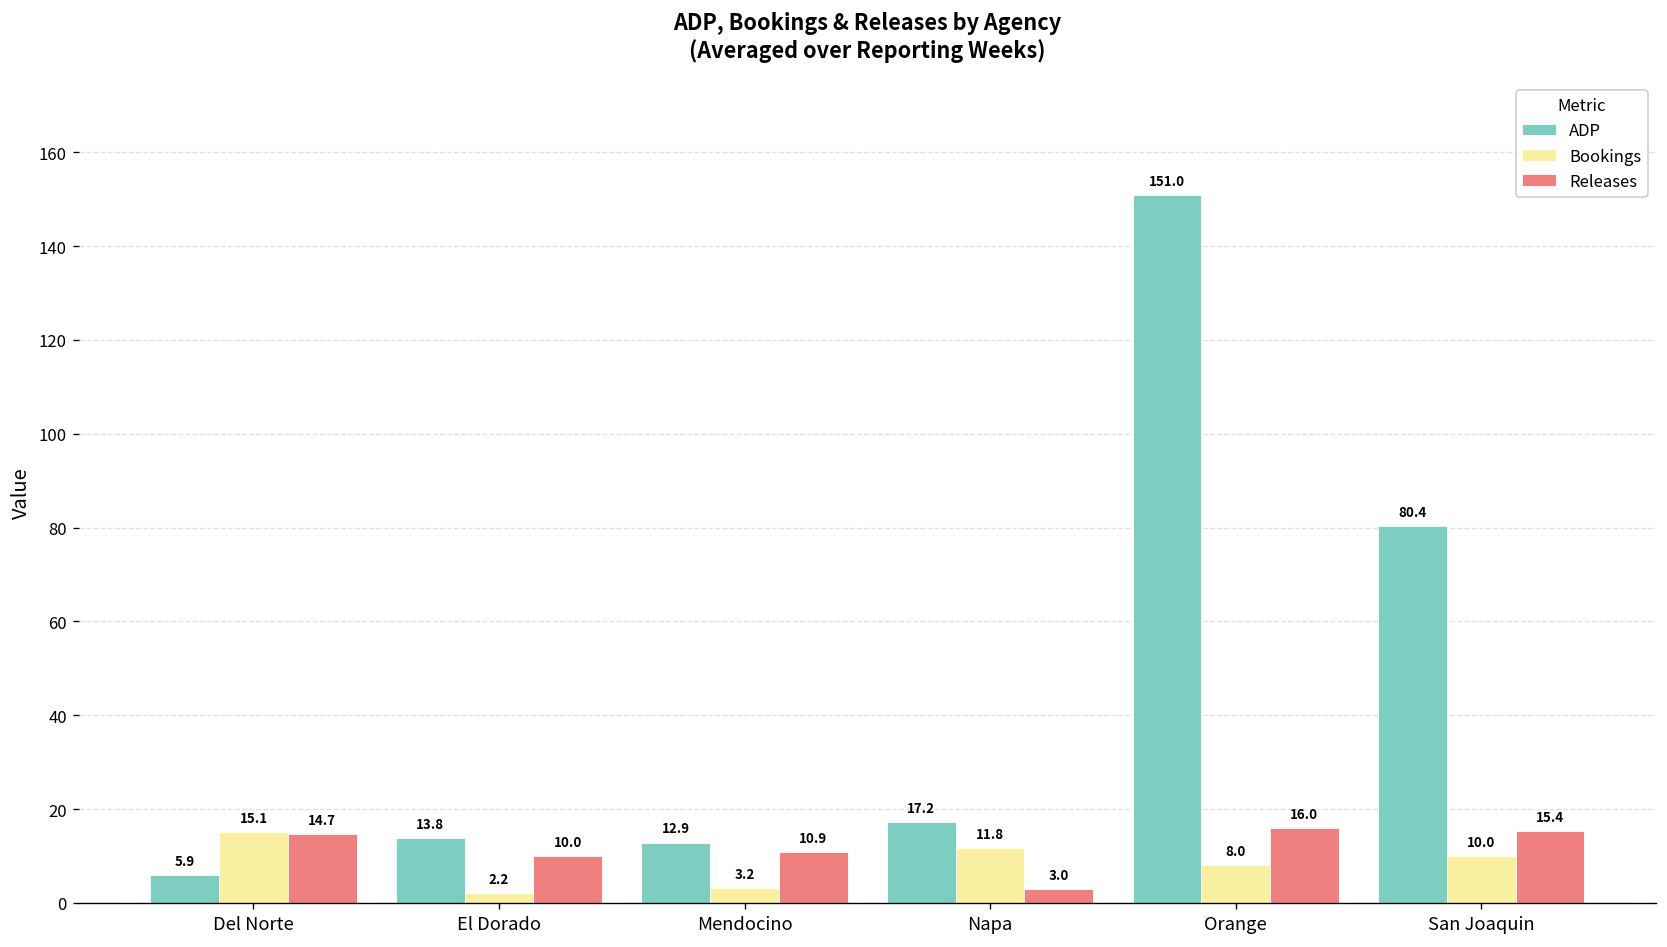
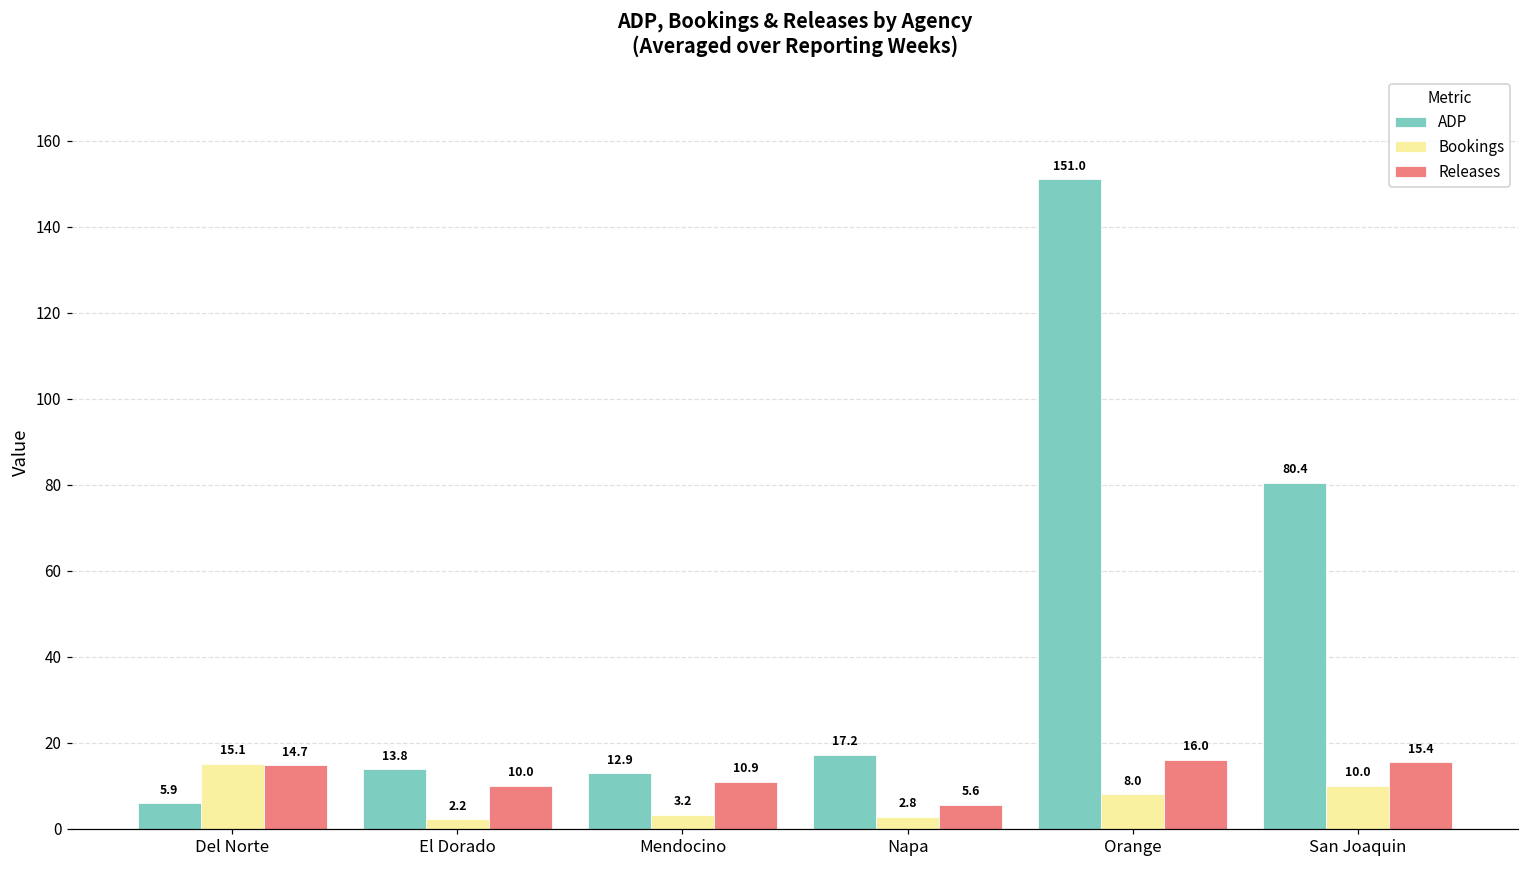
Bookings, Napa: 11.8 -> 2.8
Releases, Napa: 3.0 -> 5.6
